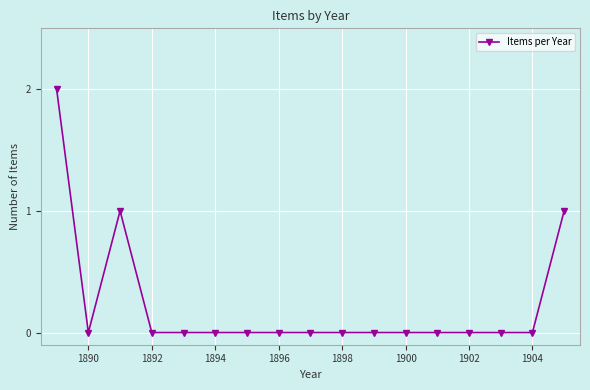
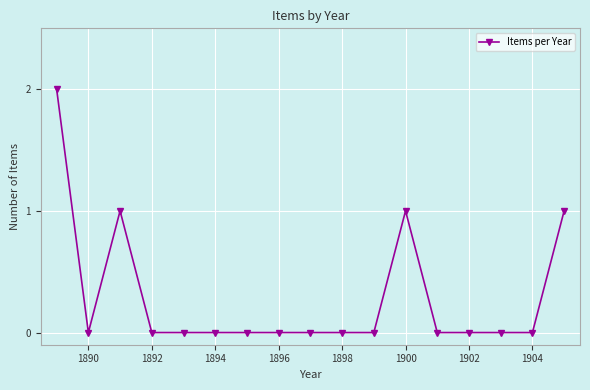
1900: 0 -> 1
